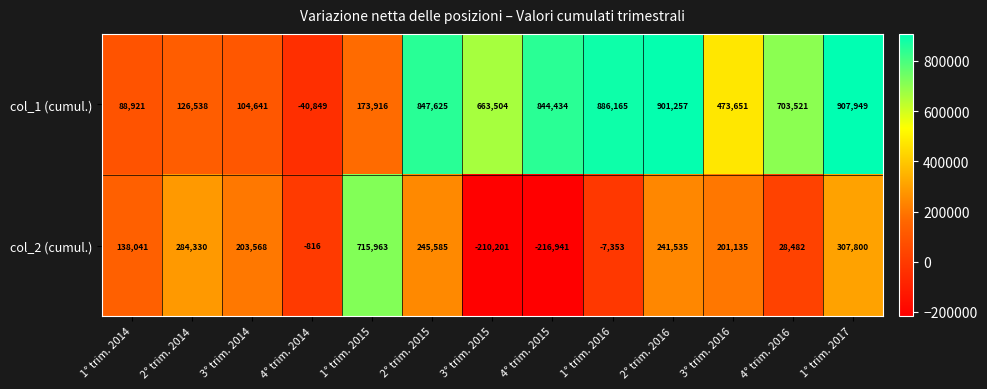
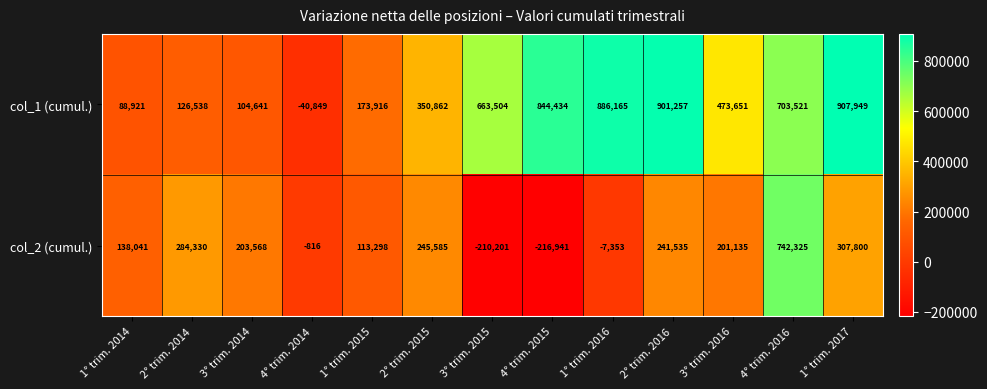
col_1 (cumul.), 2° trim. 2015: 847,625 -> 350,862
col_2 (cumul.), 1° trim. 2015: 715,963 -> 113,298
col_2 (cumul.), 4° trim. 2016: 28,482 -> 742,325
